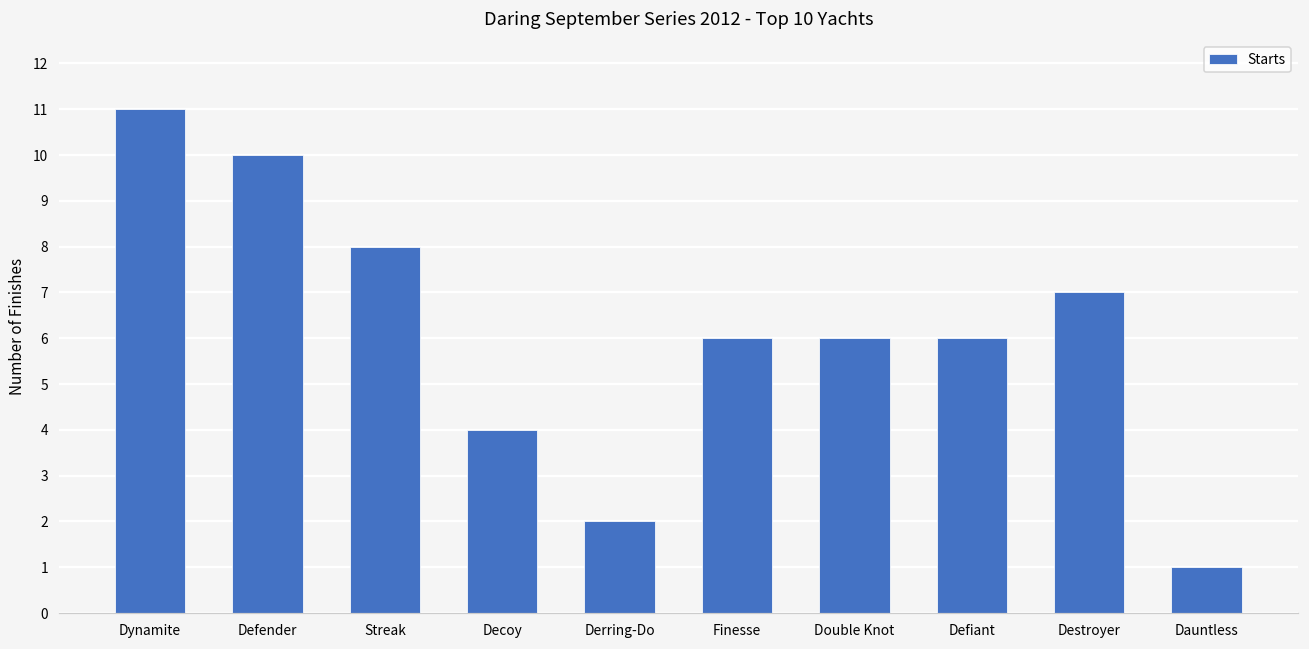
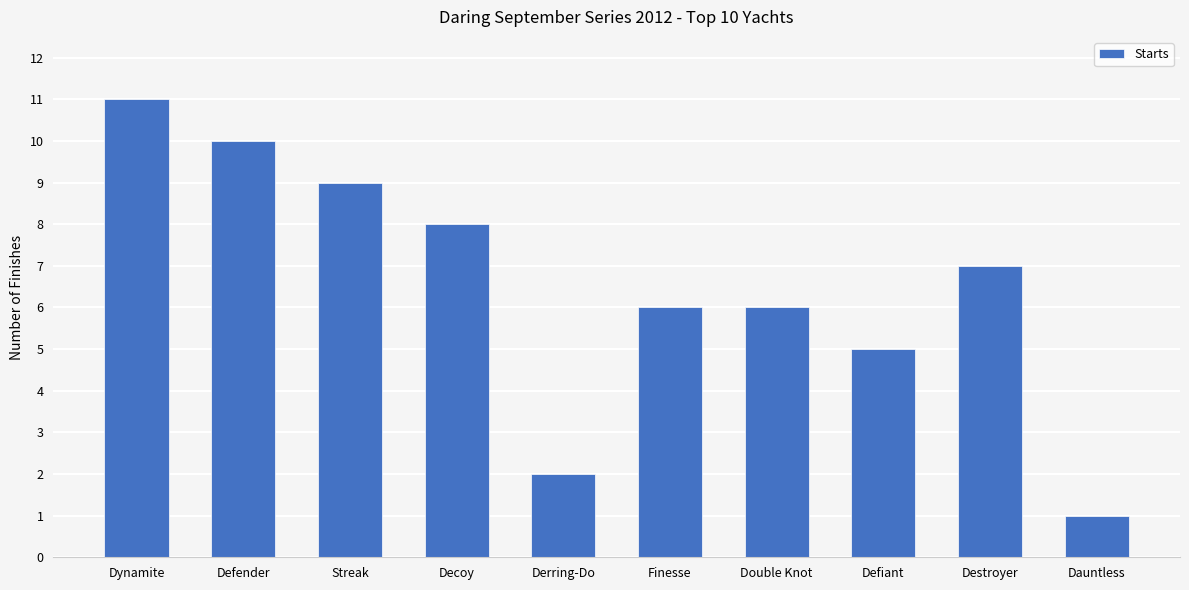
Streak: 8 -> 9
Decoy: 4 -> 8
Defiant: 6 -> 5
